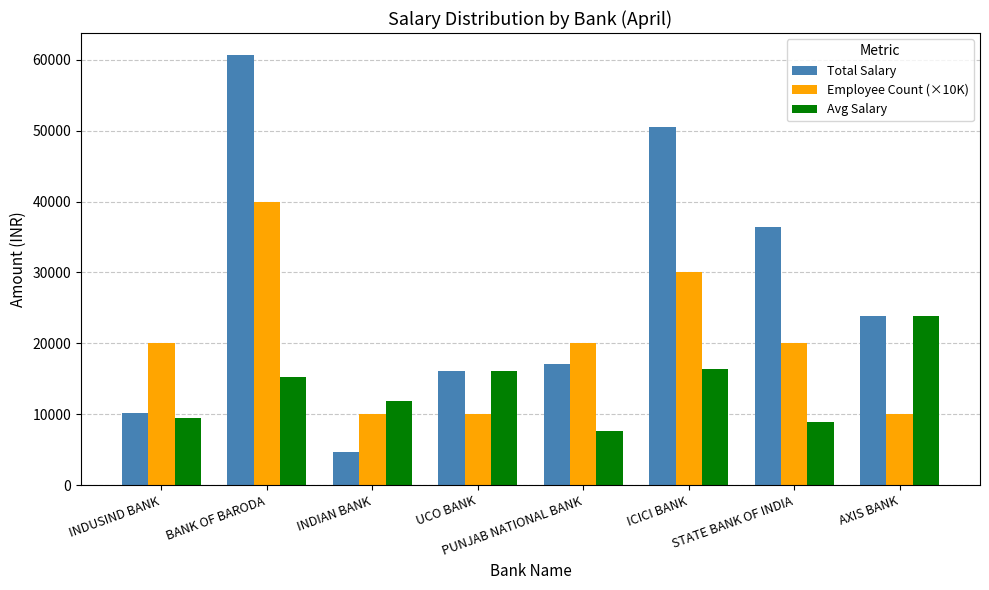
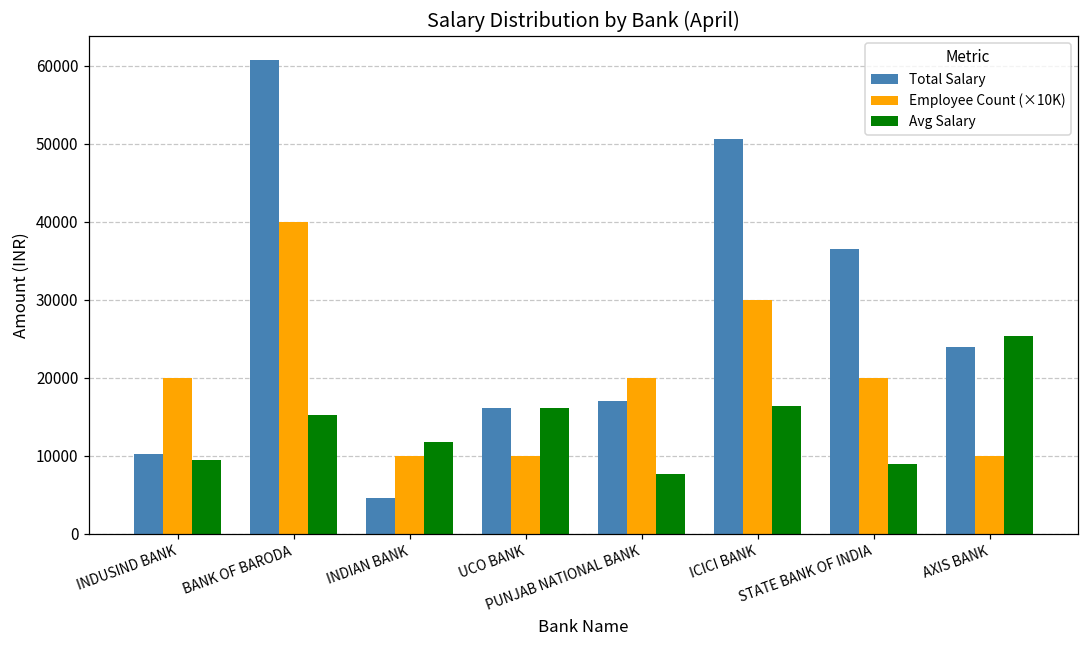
Avg Salary, AXIS BANK: 24000 -> 25000
